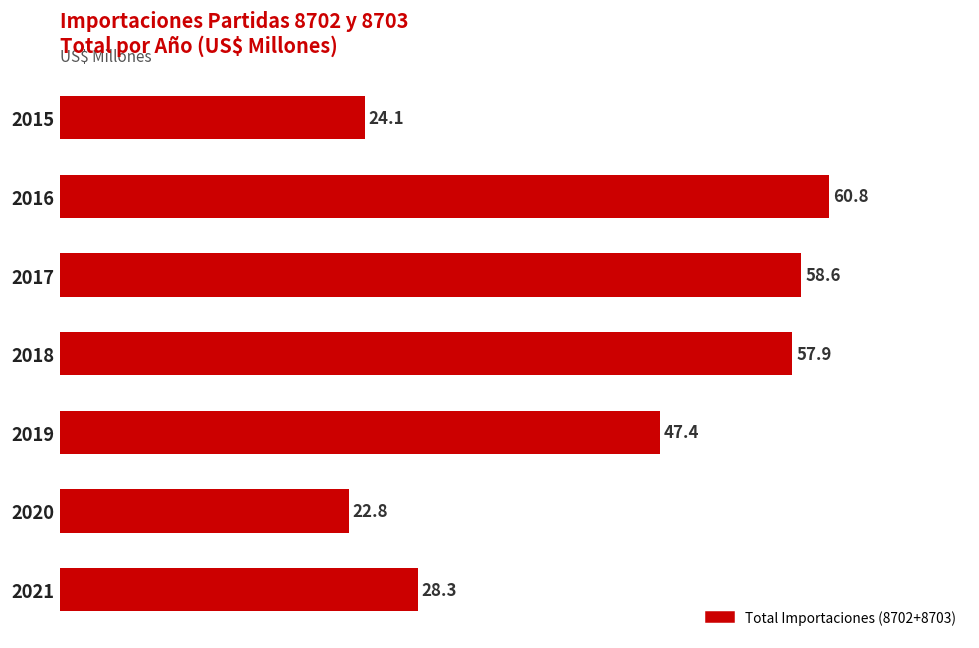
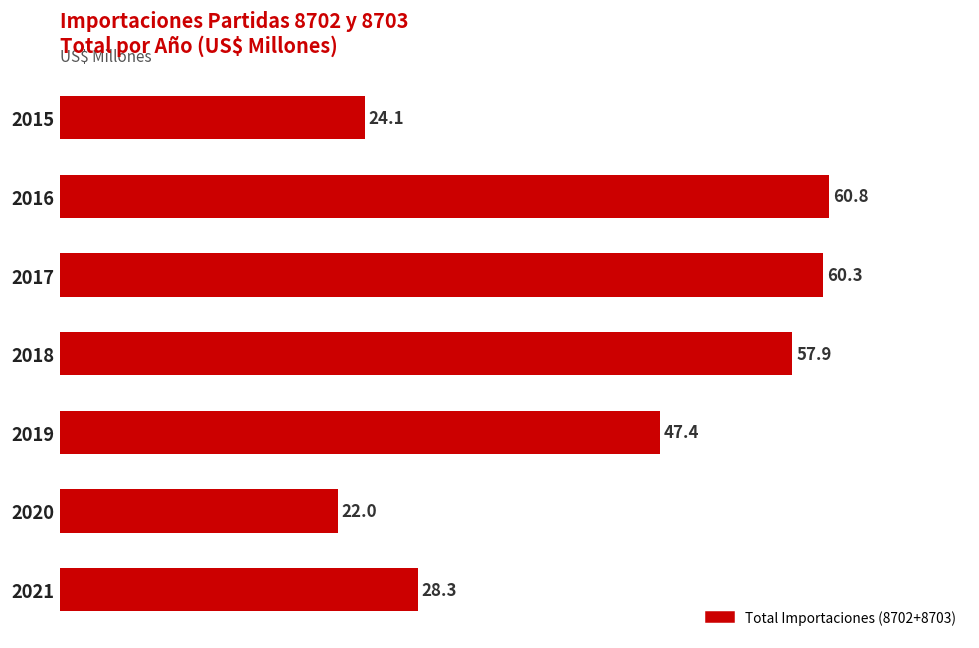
2017: 58.6 -> 60.3
2020: 22.8 -> 22.0
